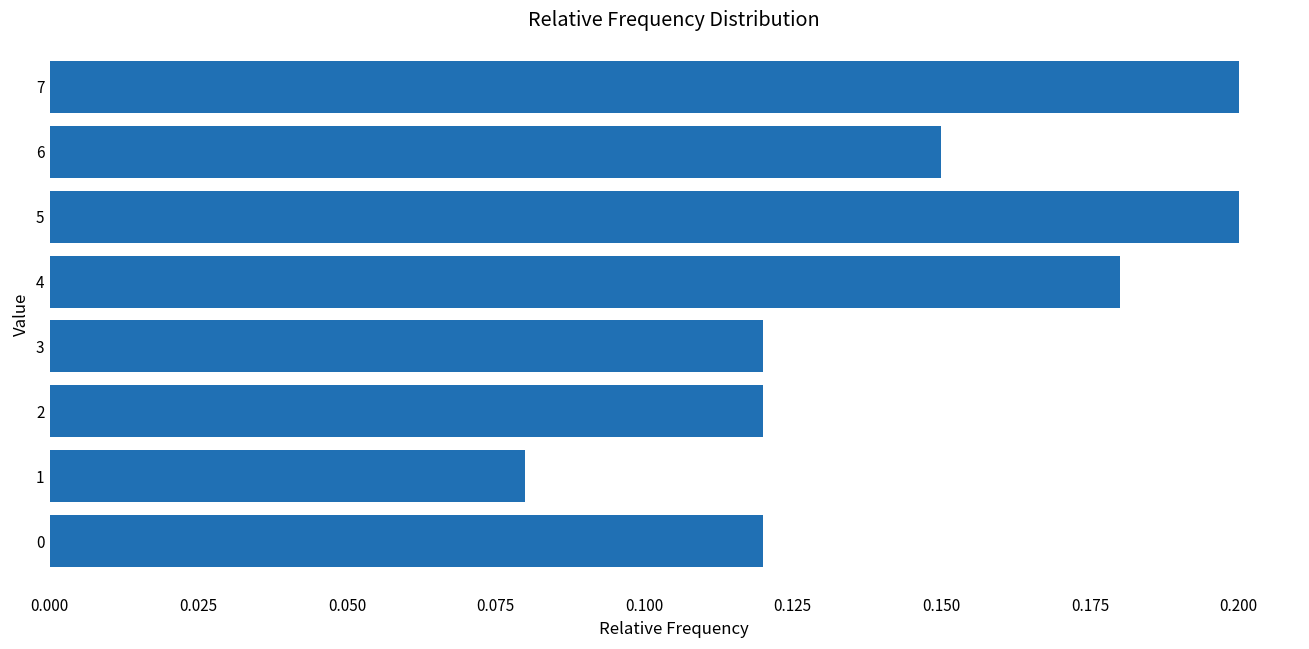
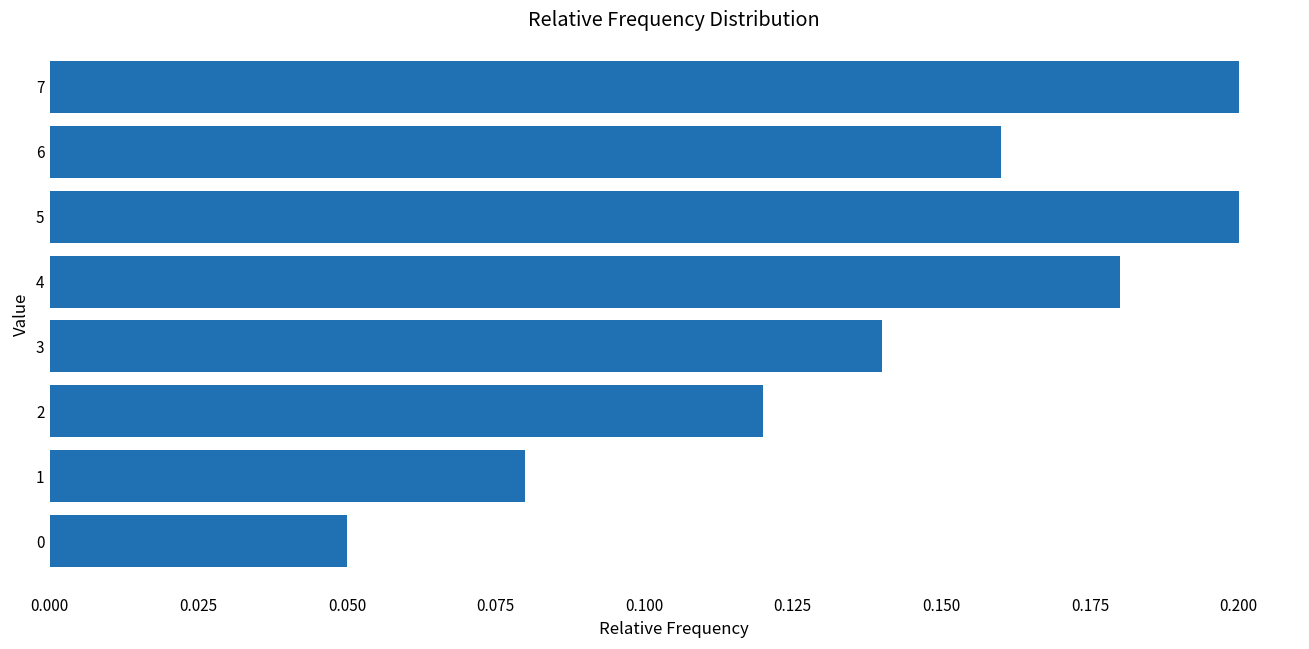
6: 0.15 -> 0.16
3: 0.12 -> 0.14
0: 0.12 -> 0.05
